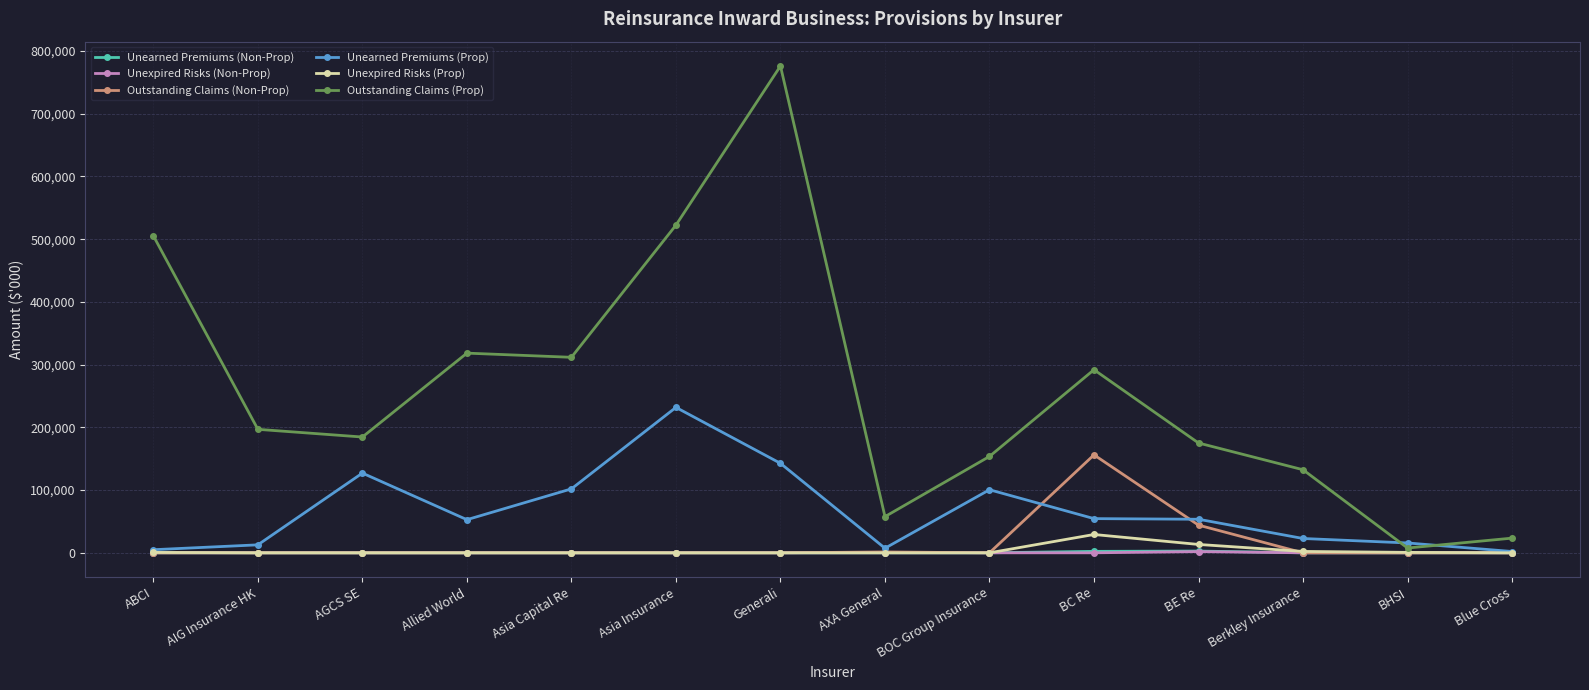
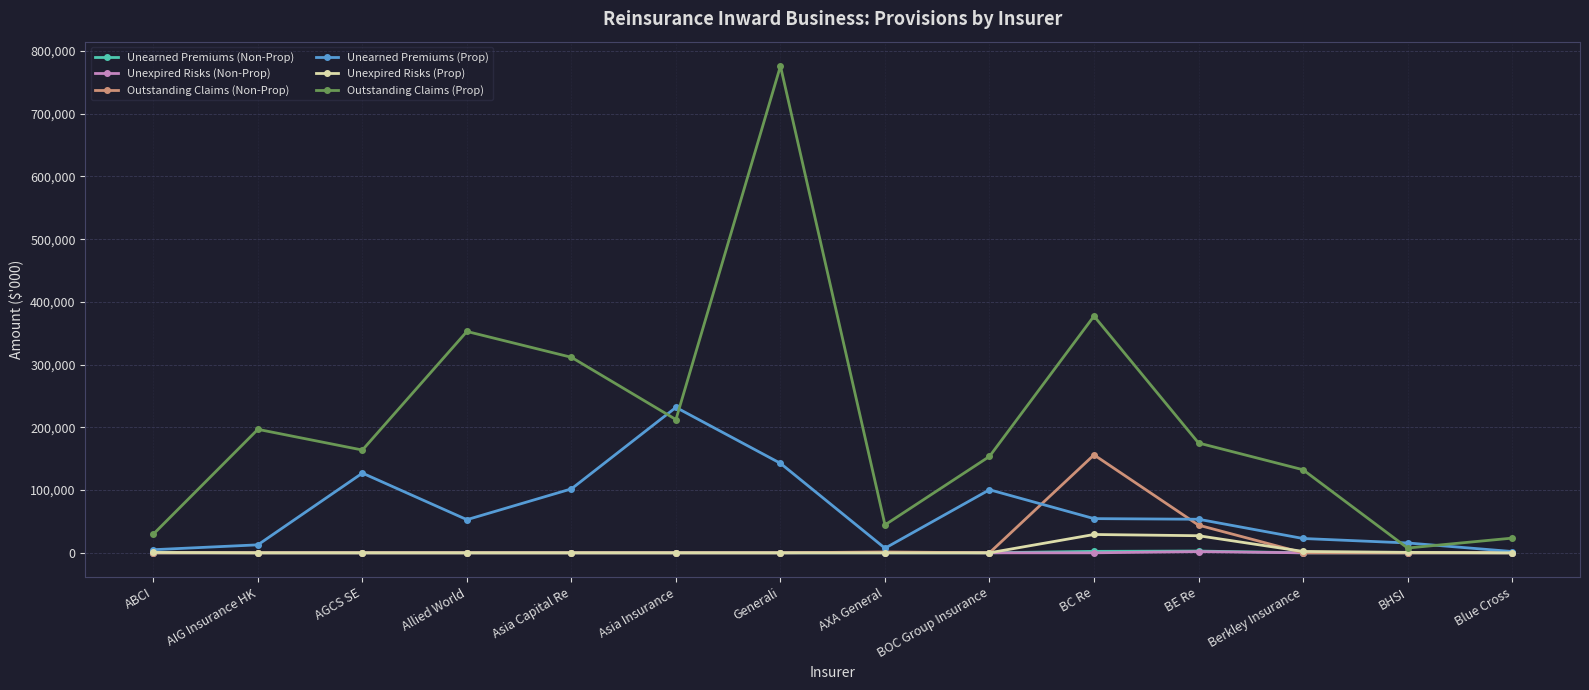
Outstanding Claims (Prop), ABCI: 510,000 -> 30,000
Outstanding Claims (Prop), AGCS SE: 180,000 -> 160,000
Outstanding Claims (Prop), Allied World: 320,000 -> 350,000
Outstanding Claims (Prop), Asia Insurance: 520,000 -> 210,000
Outstanding Claims (Prop), AXA General: 60,000 -> 40,000
Outstanding Claims (Prop), BC Re: 290,000 -> 380,000
Unexpired Risks (Prop), BE Re: 10,000 -> 30,000
